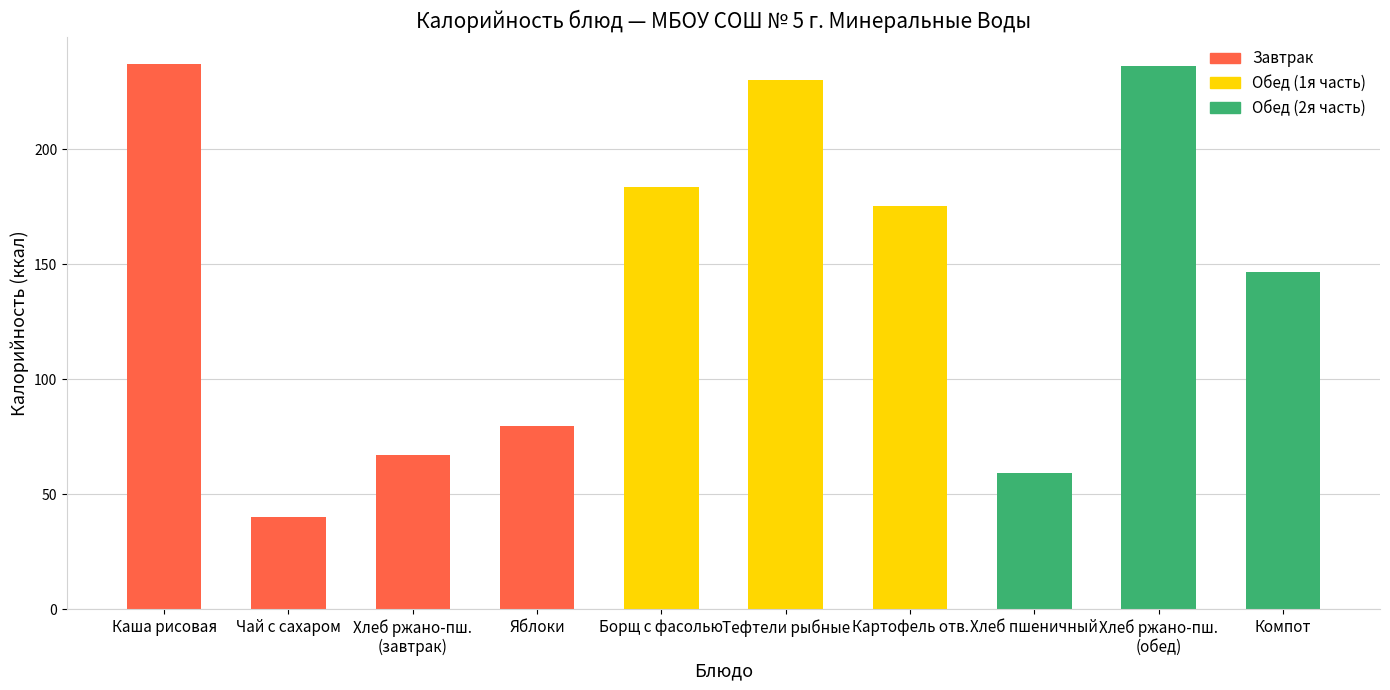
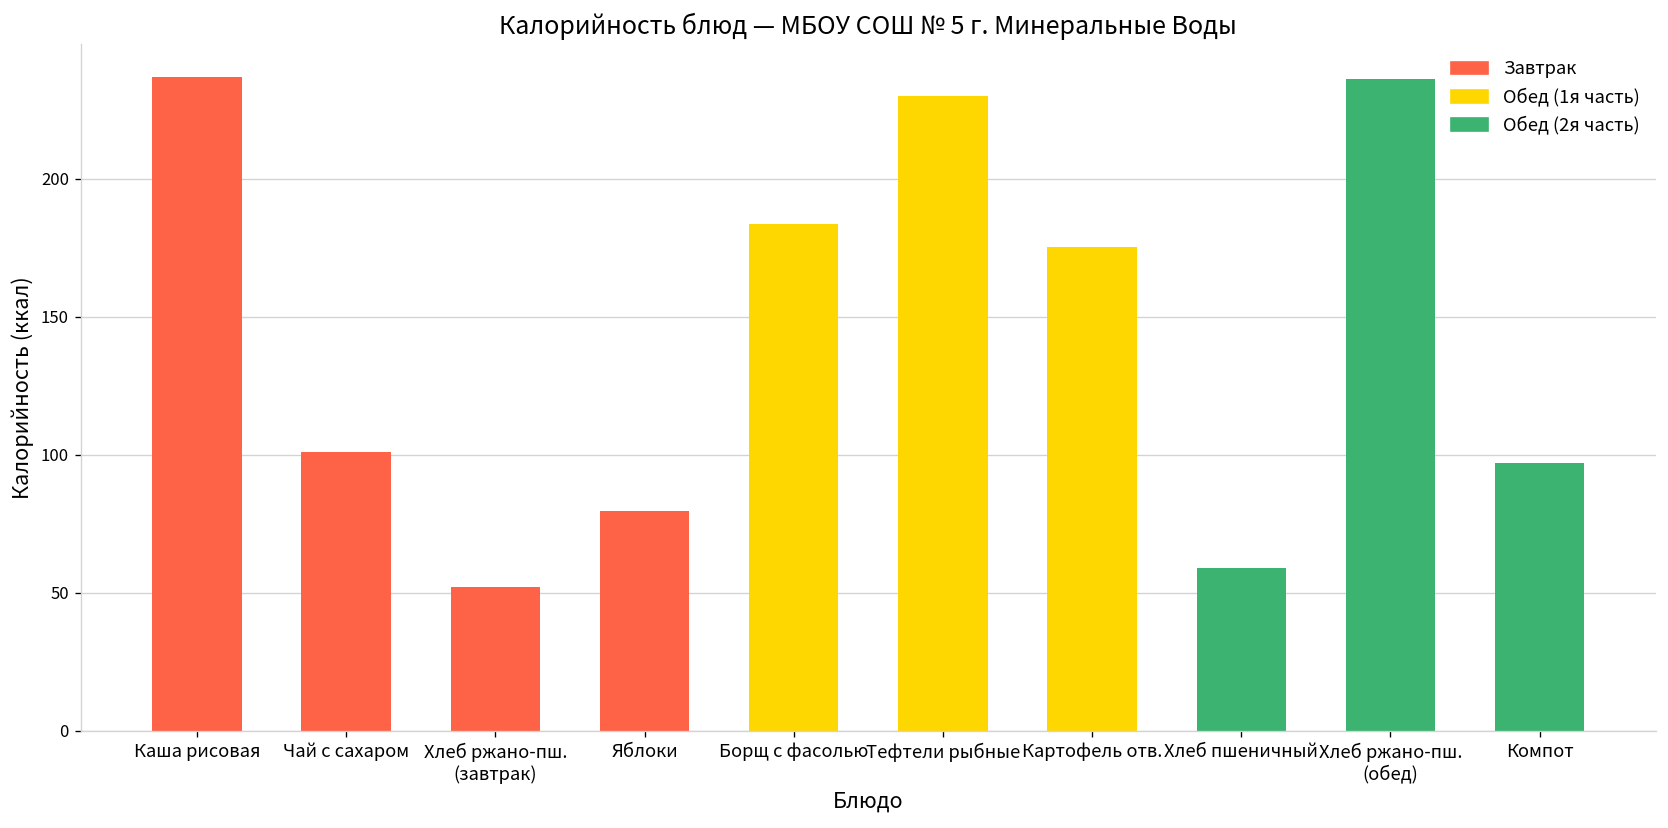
Чай с сахаром: 40 -> 101
Хлеб ржано-пш. (завтрак): 67 -> 52
Компот: 147 -> 97
